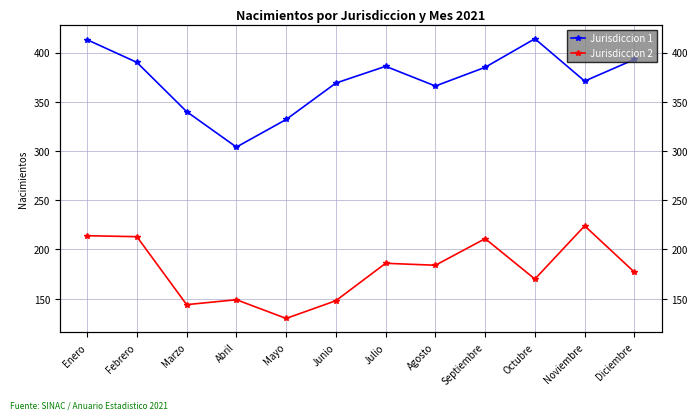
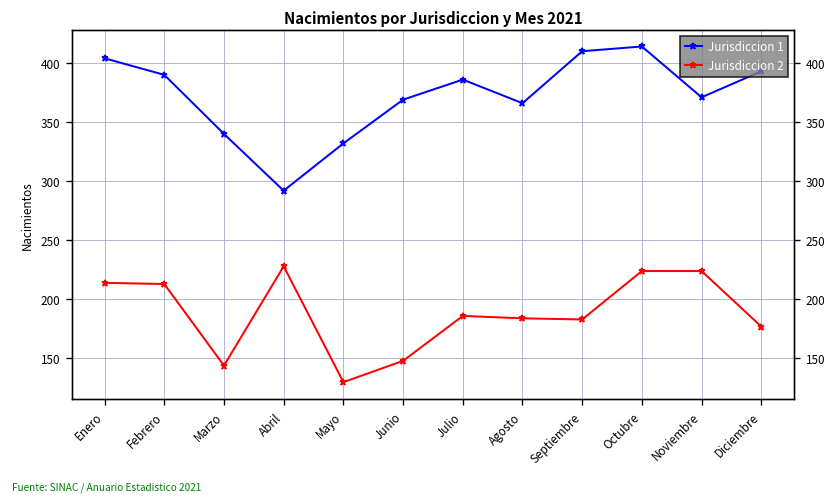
Jurisdiccion 1, Enero: 410 -> 400
Jurisdiccion 1, Abril: 300 -> 290
Jurisdiccion 2, Abril: 150 -> 230
Jurisdiccion 1, Septiembre: 390 -> 410
Jurisdiccion 2, Septiembre: 210 -> 180
Jurisdiccion 2, Octubre: 170 -> 220
